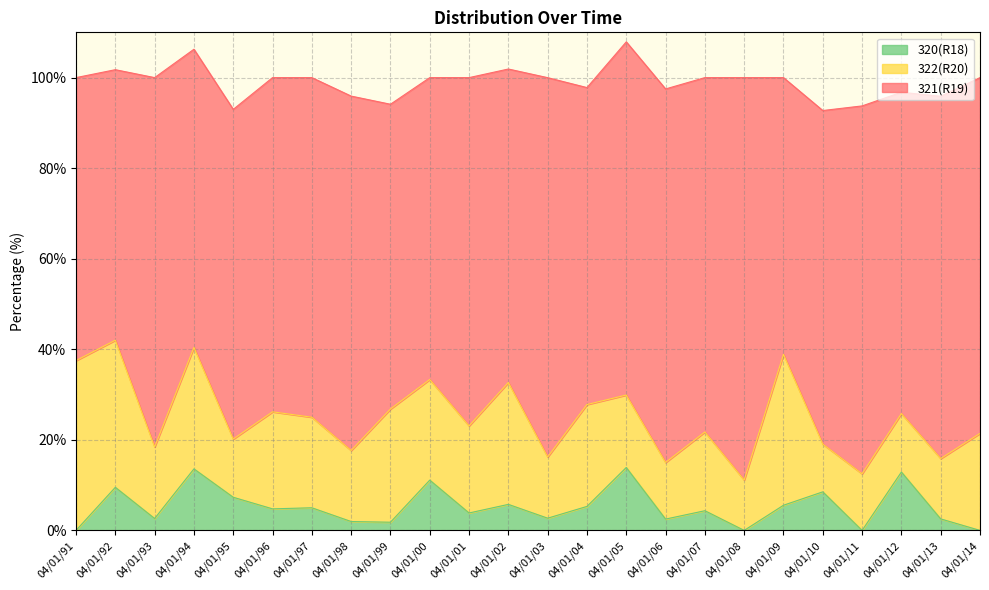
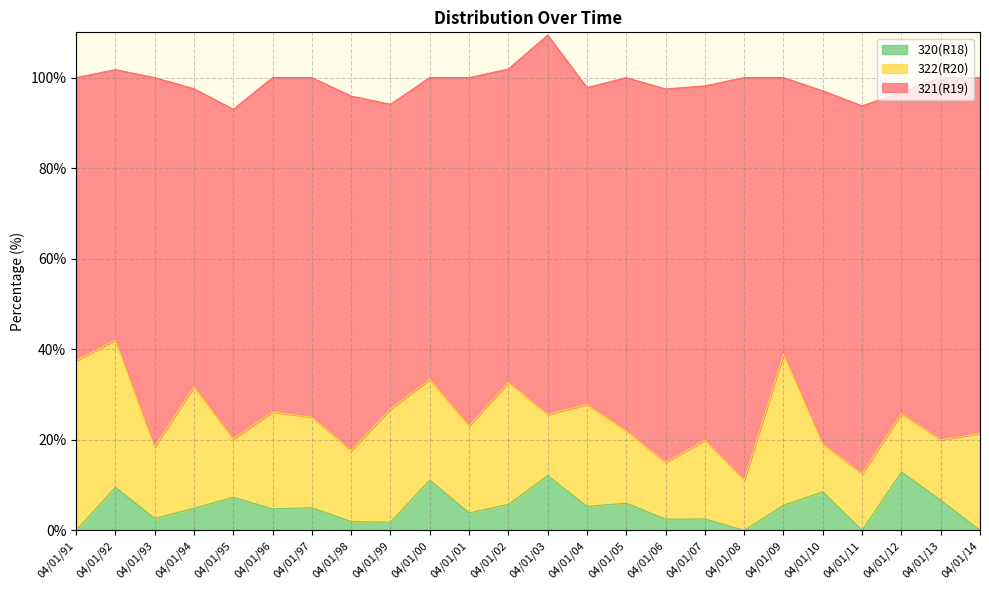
320(R18), 04/01/94: 14% -> 5%
320(R18), 04/01/03: 3% -> 12%
320(R18), 04/01/05: 14% -> 6%
320(R18), 04/01/07: 4% -> 3%
321(R19), 04/01/10: 74% -> 78%
320(R18), 04/01/13: 3% -> 7%
